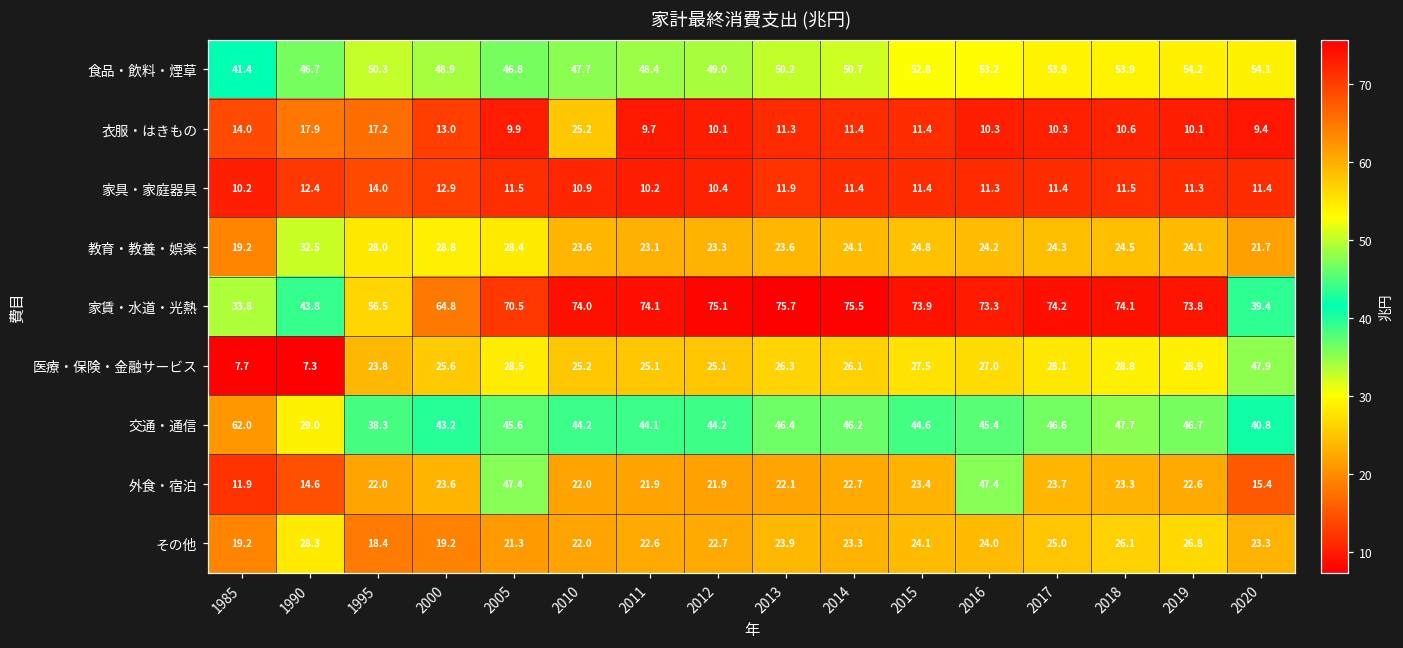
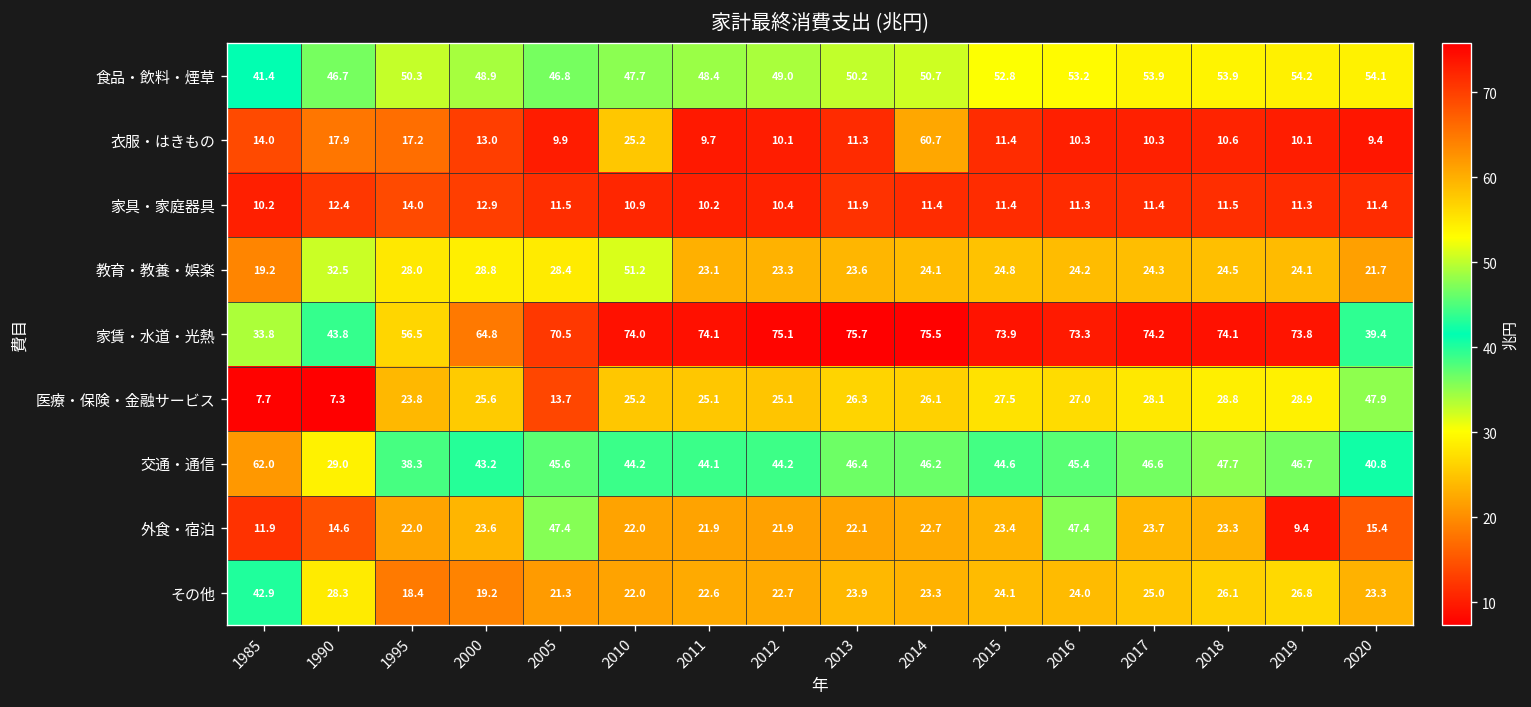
衣服・はきもの, 2014: 11.4 -> 60.7
教育・教養・娯楽, 2010: 23.6 -> 51.2
医療・保険・金融サービス, 2005: 28.5 -> 13.7
外食・宿泊, 2019: 22.6 -> 9.4
その他, 1985: 19.2 -> 42.9
